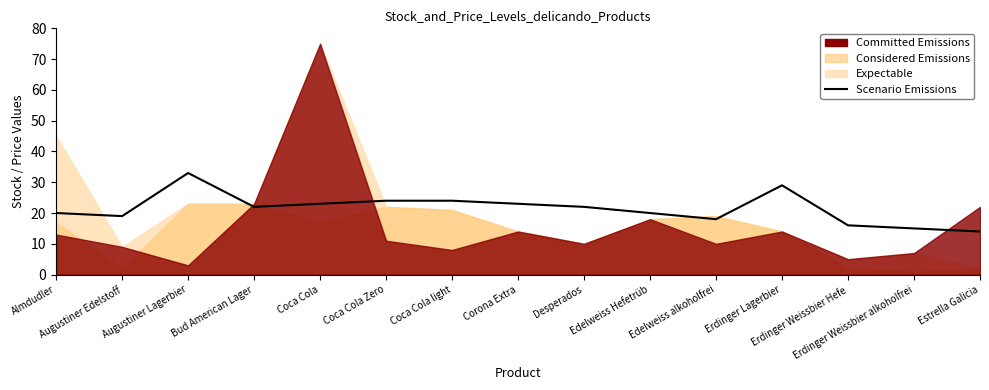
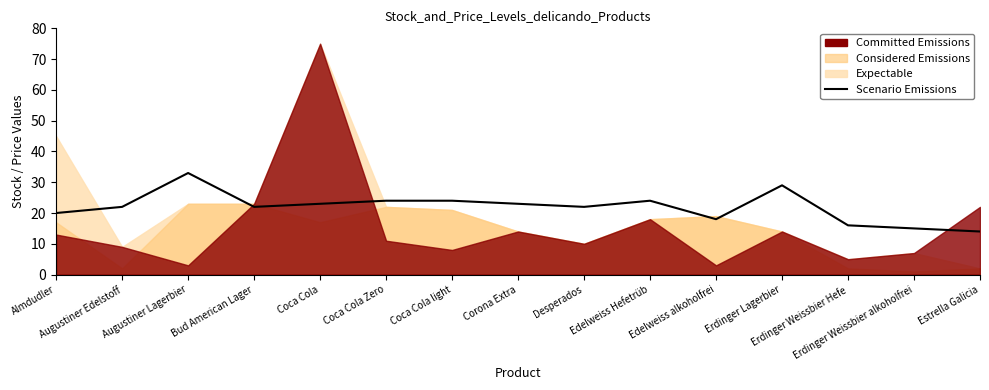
Scenario Emissions, Augustiner Edelstoff: 19 -> 22
Scenario Emissions, Edelweiss Hefetrüb: 20 -> 24
Committed Emissions, Edelweiss alkoholfrei: 10 -> 3
